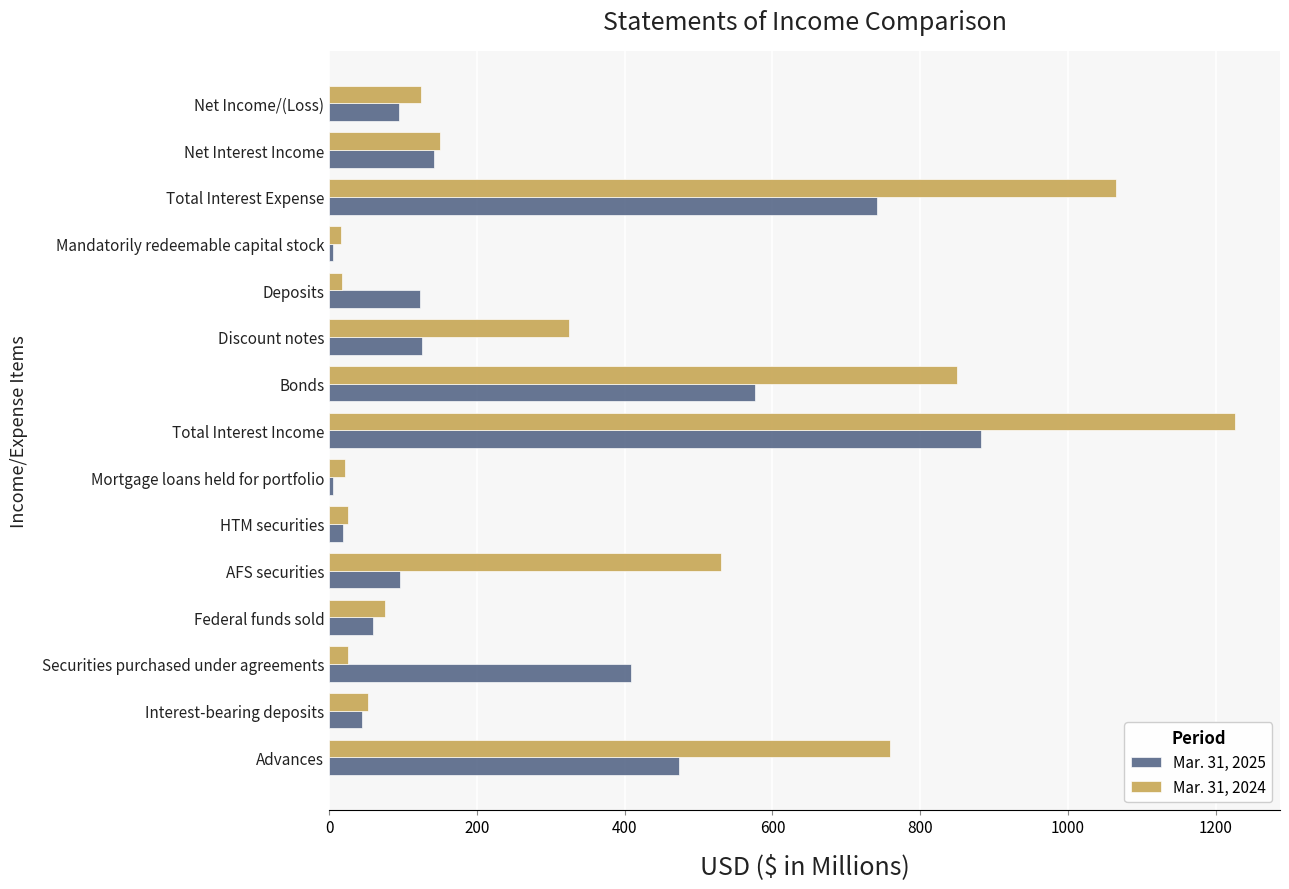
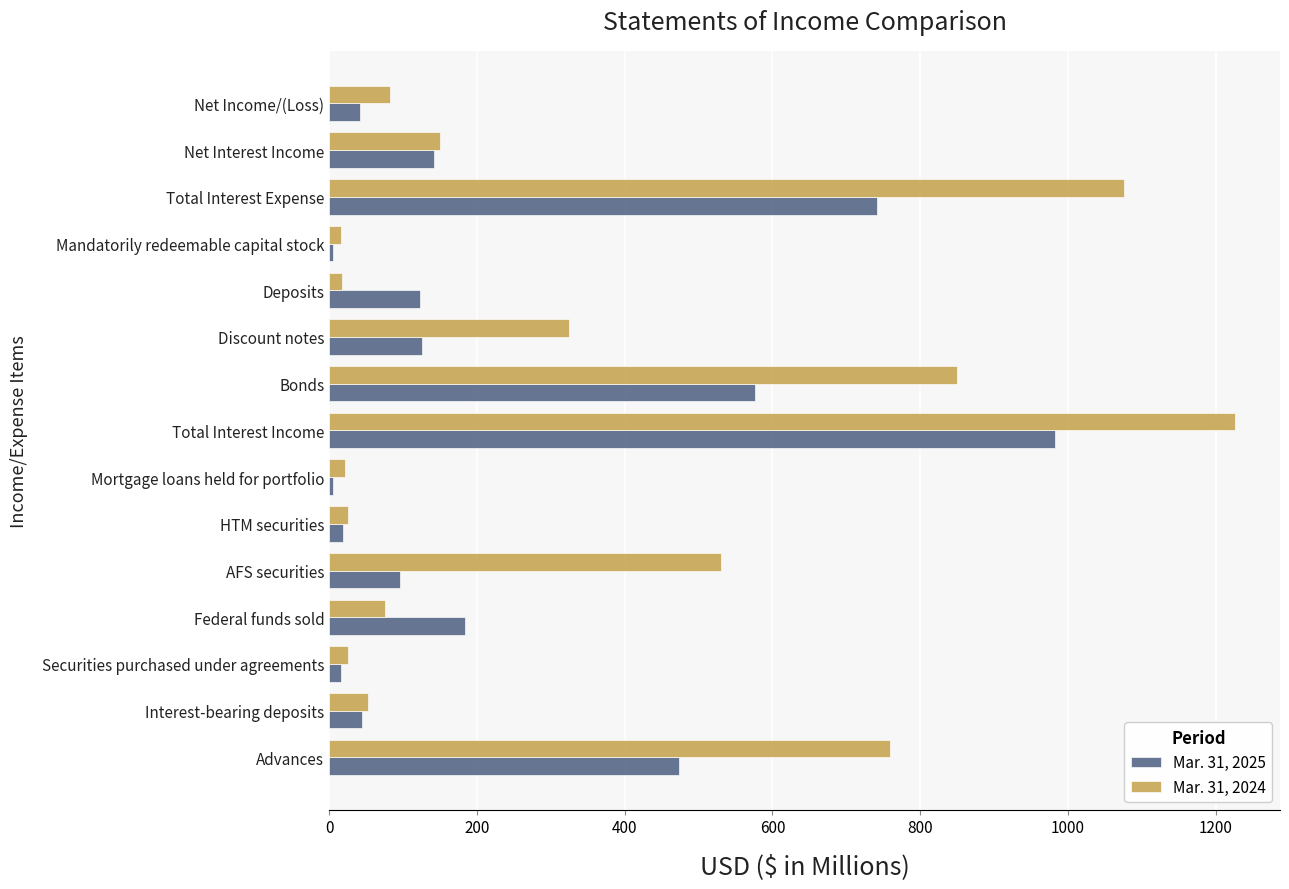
Mar. 31, 2024, Net Income/(Loss): 120 -> 80
Mar. 31, 2025, Net Income/(Loss): 90 -> 40
Mar. 31, 2024, Total Interest Expense: 1070 -> 1080
Mar. 31, 2025, Total Interest Income: 880 -> 980
Mar. 31, 2025, Federal funds sold: 60 -> 180
Mar. 31, 2025, Securities purchased under agreements: 410 -> 20
